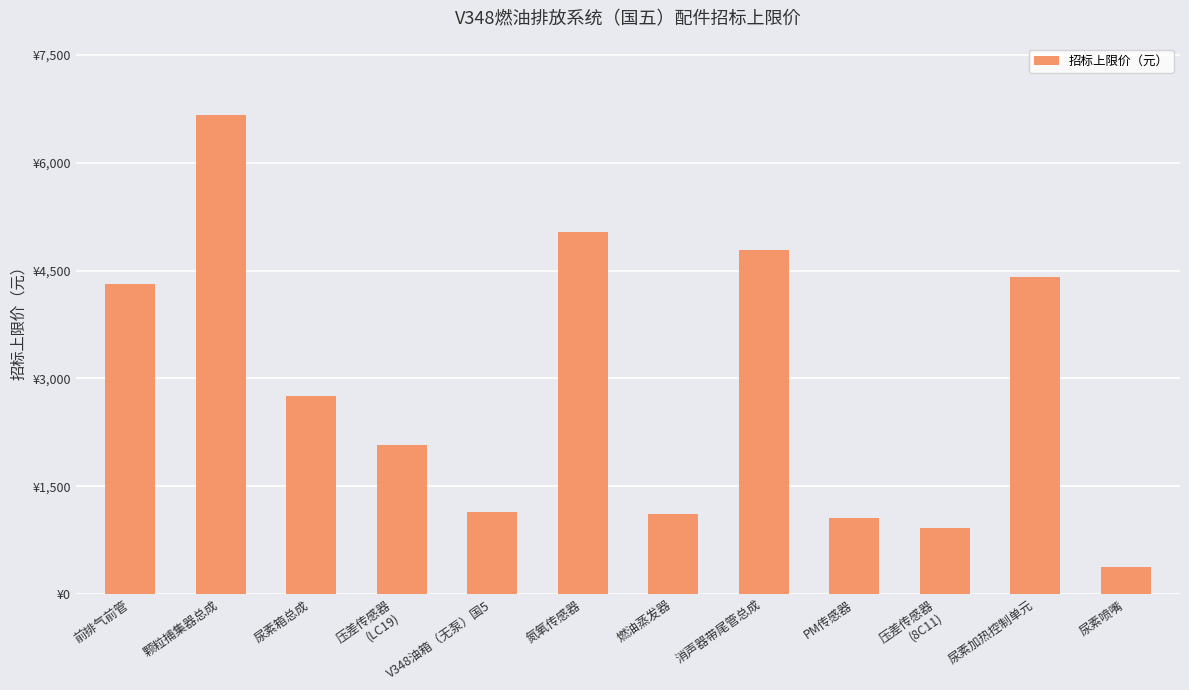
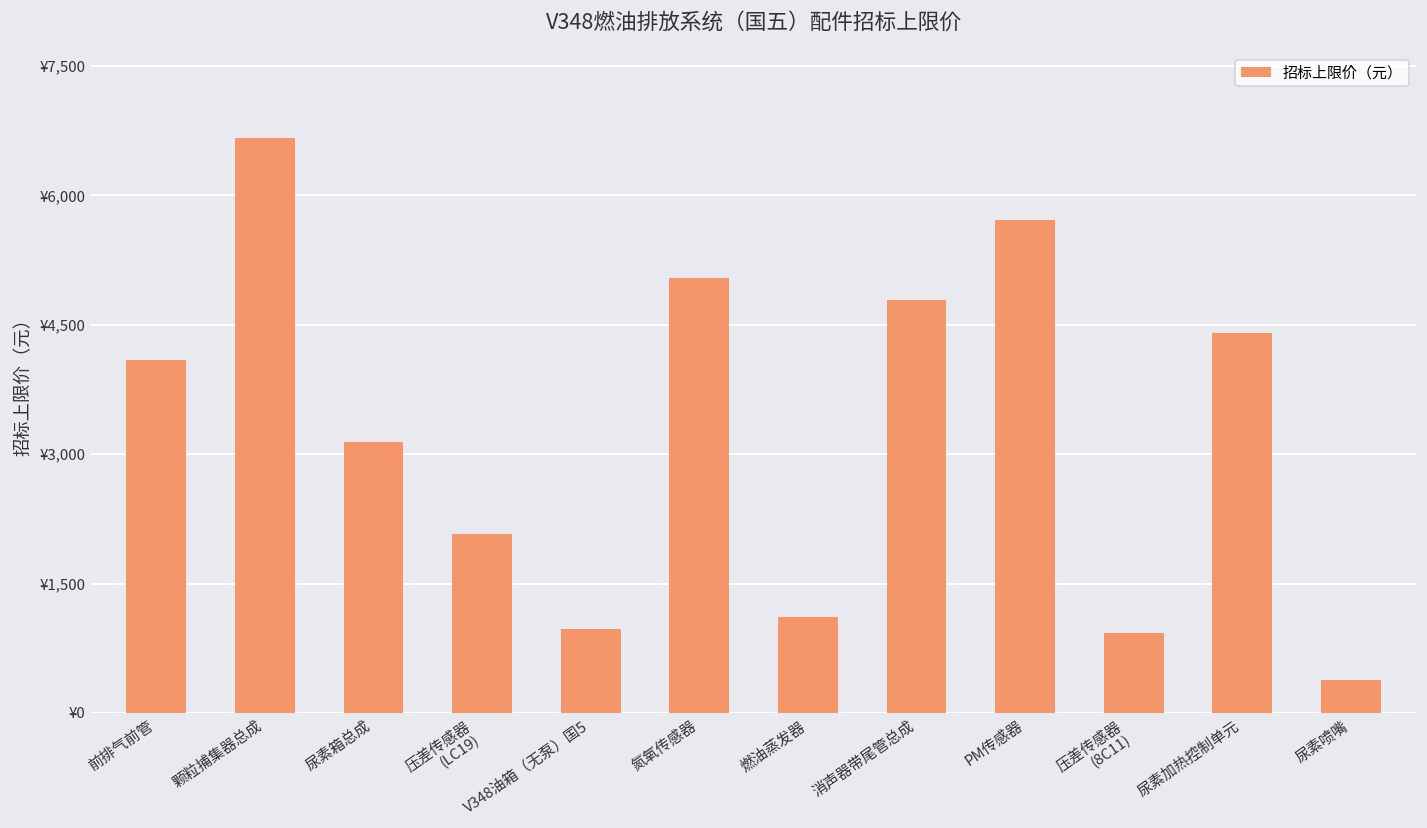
前排气前管: ¥4,300 -> ¥4,100
尿素箱总成: ¥2,800 -> ¥3,100
V348油箱（无泵）国5: ¥1,100 -> ¥1,000
PM传感器: ¥1,100 -> ¥5,700
